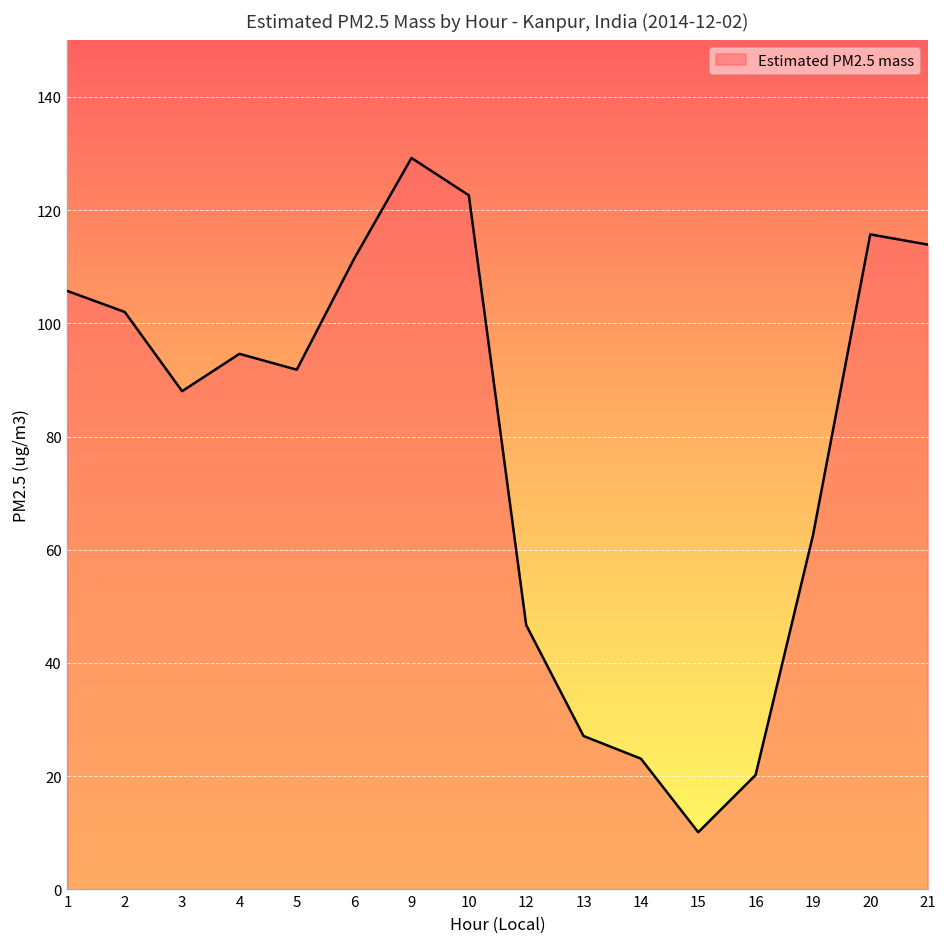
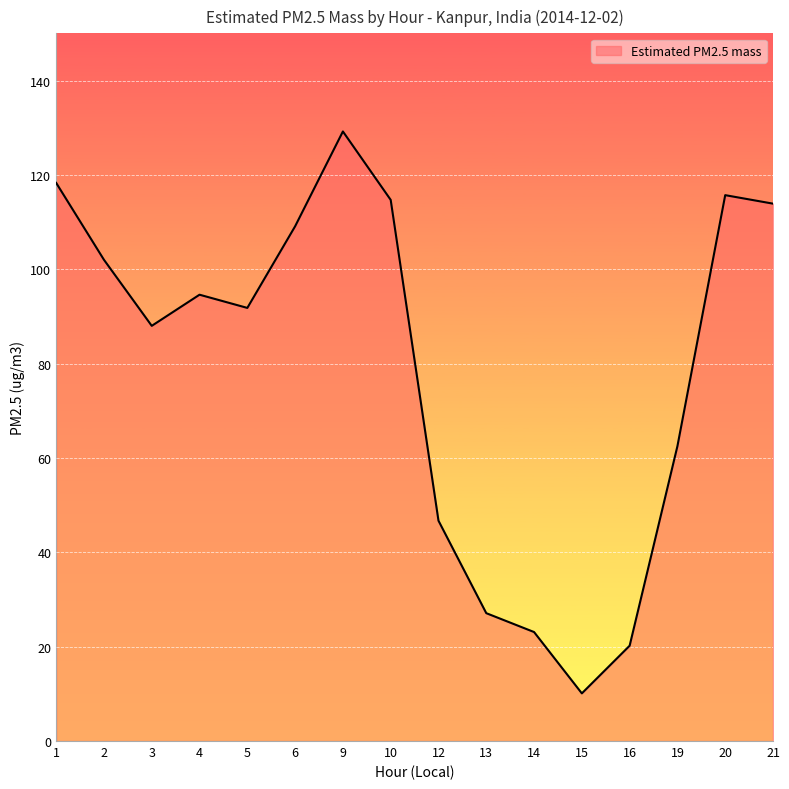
1: 106 -> 118
6: 111 -> 109
10: 123 -> 115
